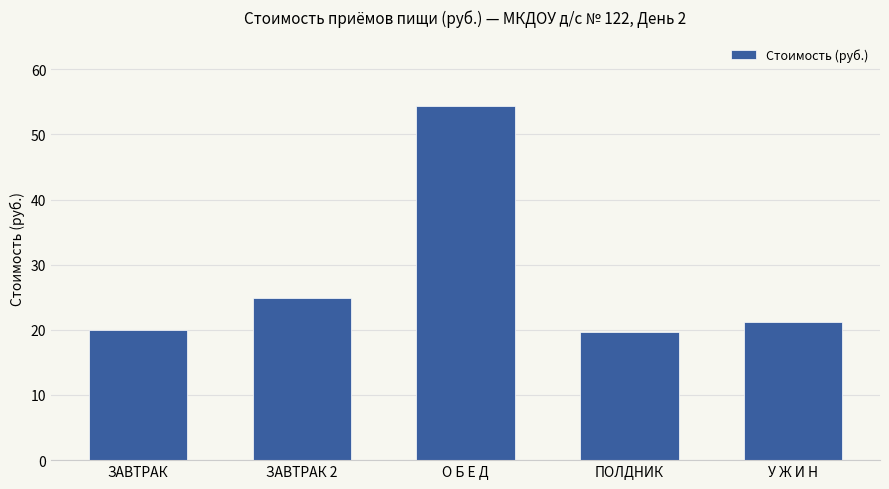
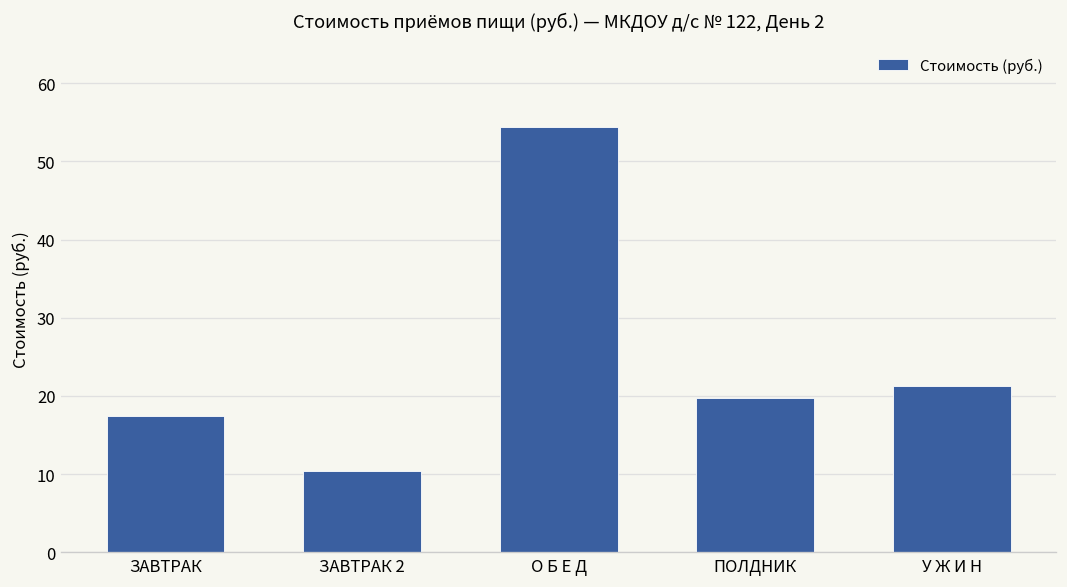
ЗАВТРАК: 20 -> 17
ЗАВТРАК 2: 25 -> 10
